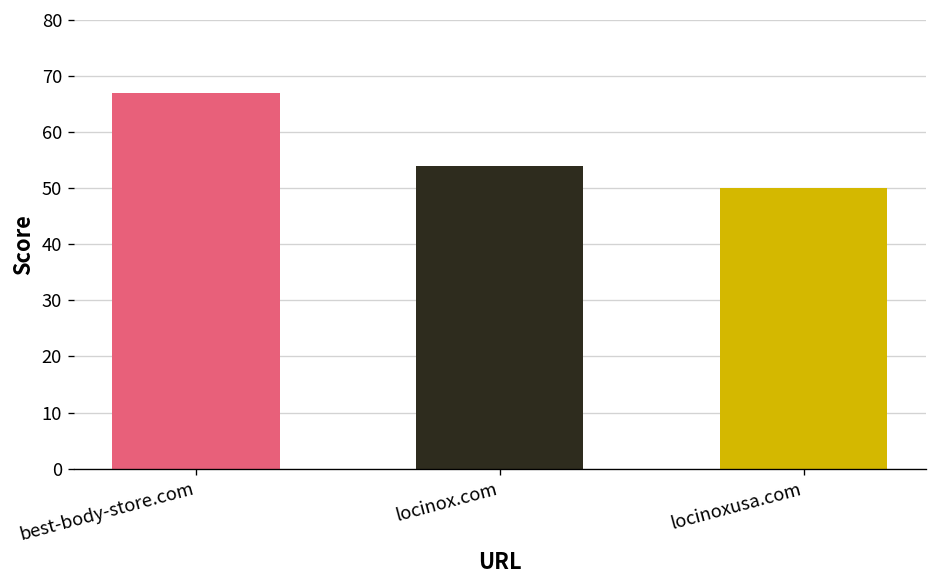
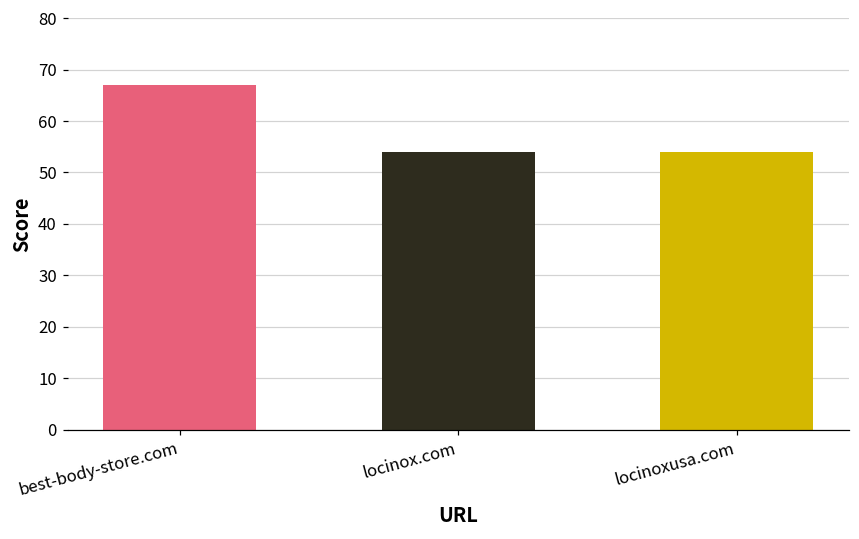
locinoxusa.com: 50 -> 54
